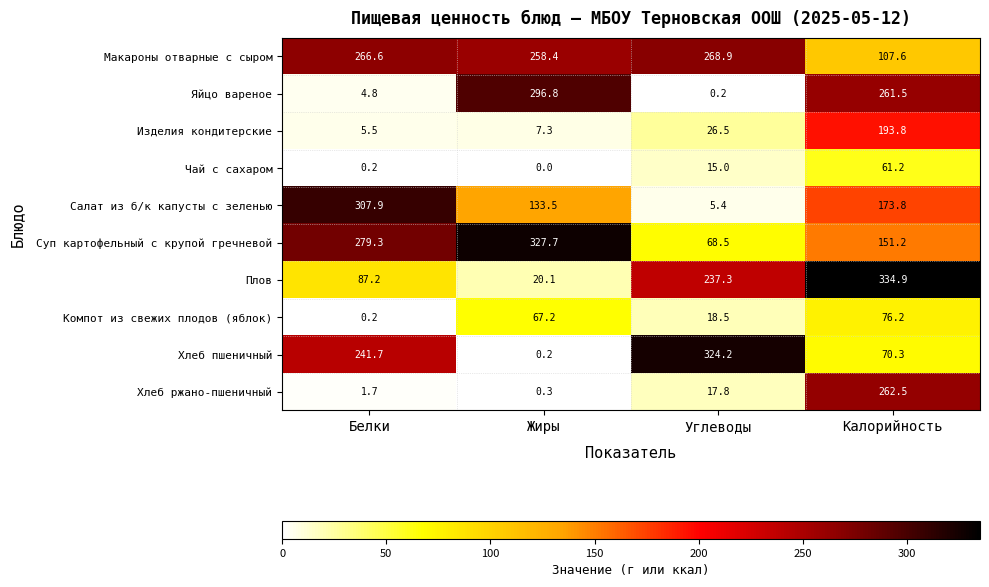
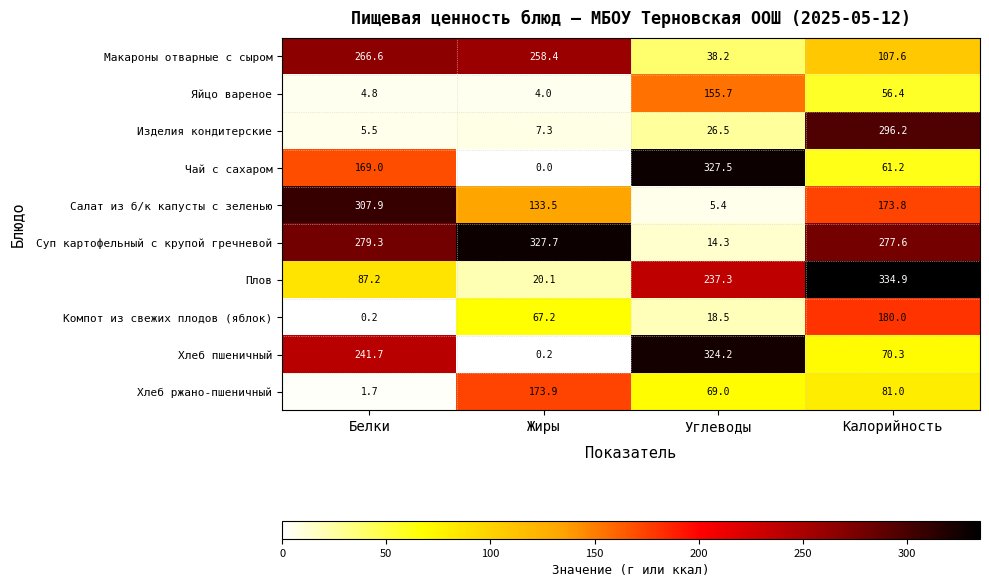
Макароны отварные с сыром, Углеводы: 268.9 -> 38.2
Яйцо вареное, Жиры: 296.8 -> 4.0
Яйцо вареное, Углеводы: 0.2 -> 155.7
Яйцо вареное, Калорийность: 261.5 -> 56.4
Изделия кондитерские, Калорийность: 193.8 -> 296.2
Чай с сахаром, Белки: 0.2 -> 169.0
Чай с сахаром, Углеводы: 15.0 -> 327.5
Суп картофельный с крупой гречневой, Углеводы: 68.5 -> 14.3
Суп картофельный с крупой гречневой, Калорийность: 151.2 -> 277.6
Компот из свежих плодов (яблок), Калорийность: 76.2 -> 180.0
Хлеб ржано-пшеничный, Жиры: 0.3 -> 173.9
Хлеб ржано-пшеничный, Углеводы: 17.8 -> 69.0
Хлеб ржано-пшеничный, Калорийность: 262.5 -> 81.0
